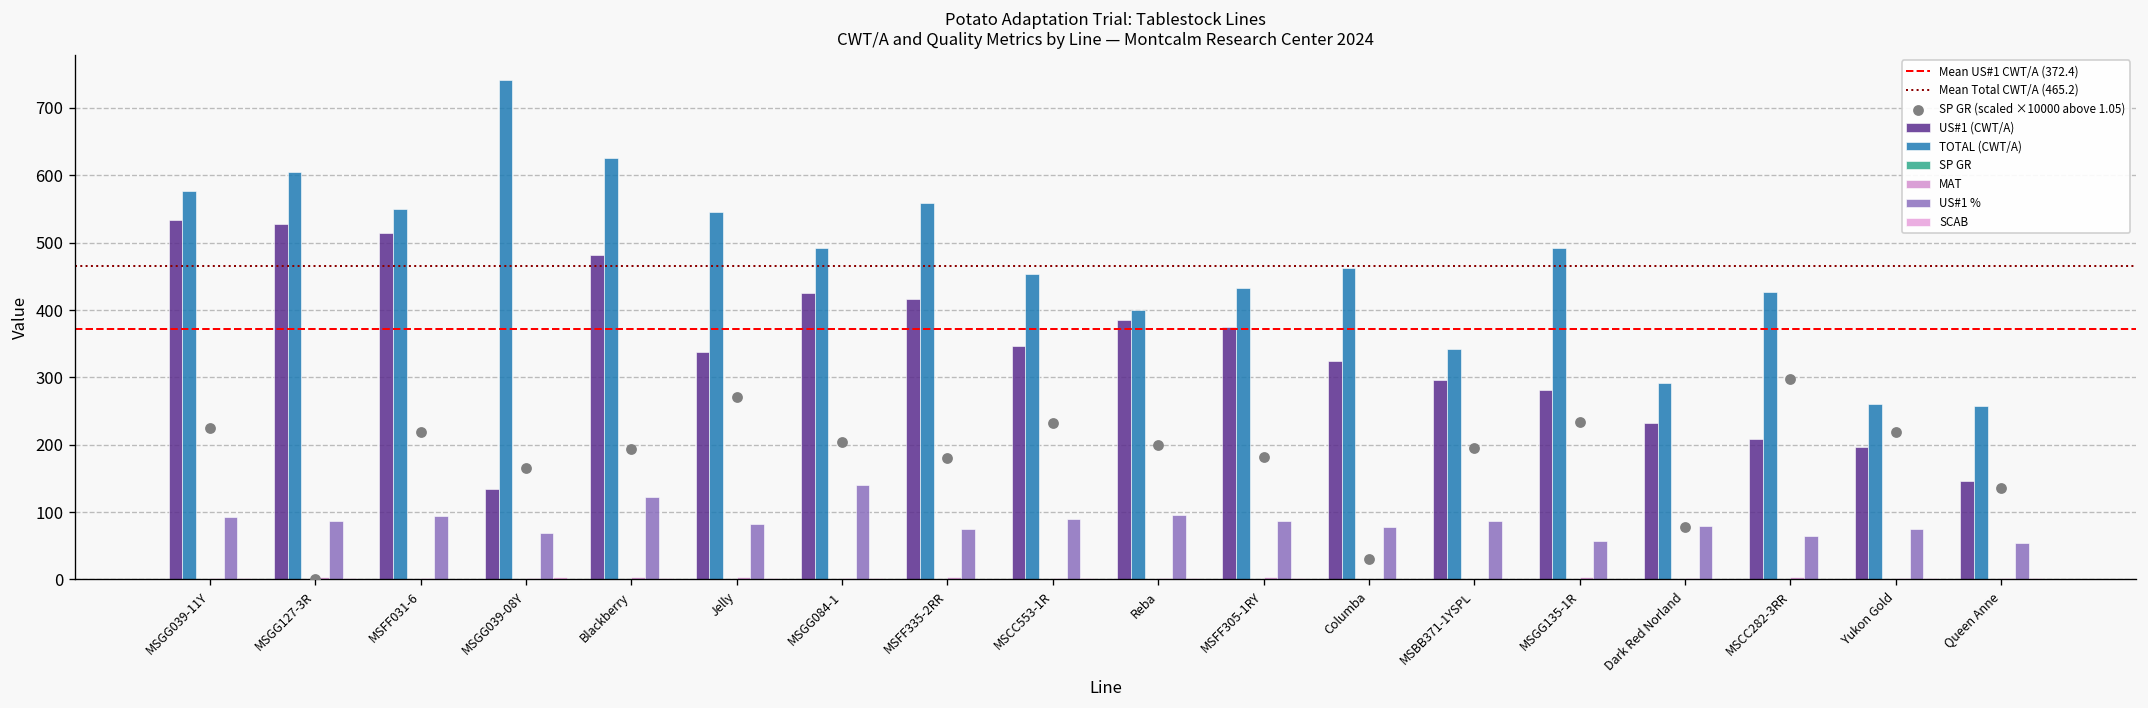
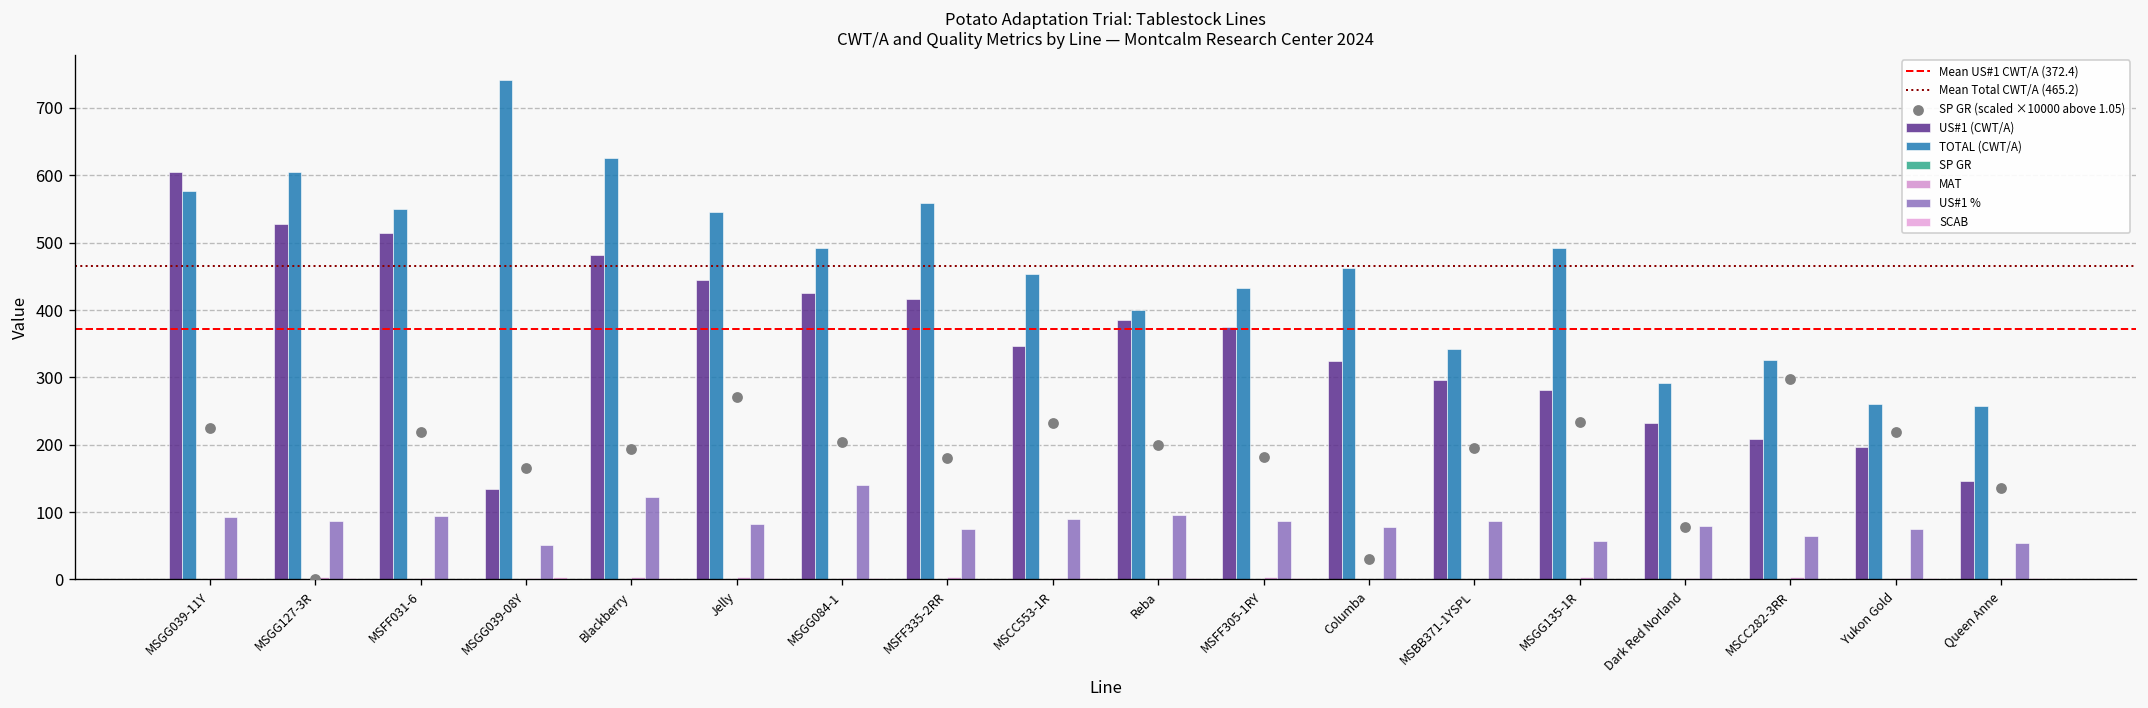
US#1 (CWT/A), MSGG039-11Y: 530 -> 610
US#1 %, MSGG039-08Y: 70 -> 50
US#1 (CWT/A), Jelly: 340 -> 440
TOTAL (CWT/A), MSCC282-3RR: 430 -> 330
